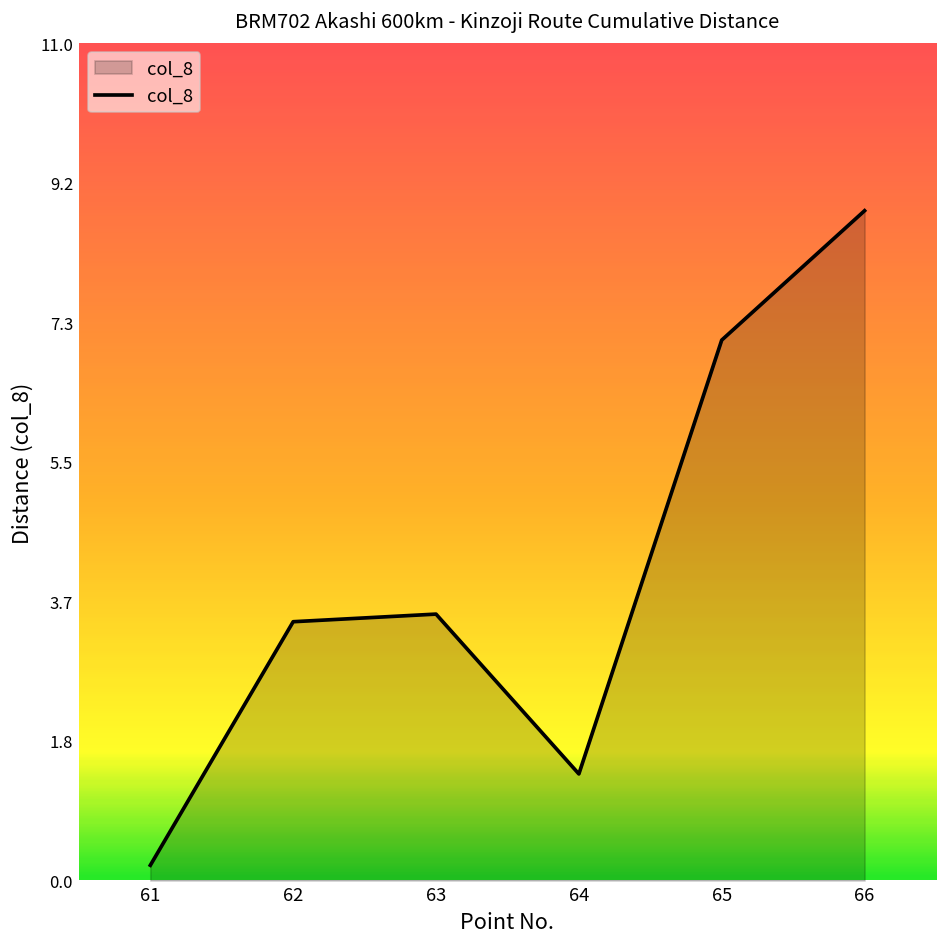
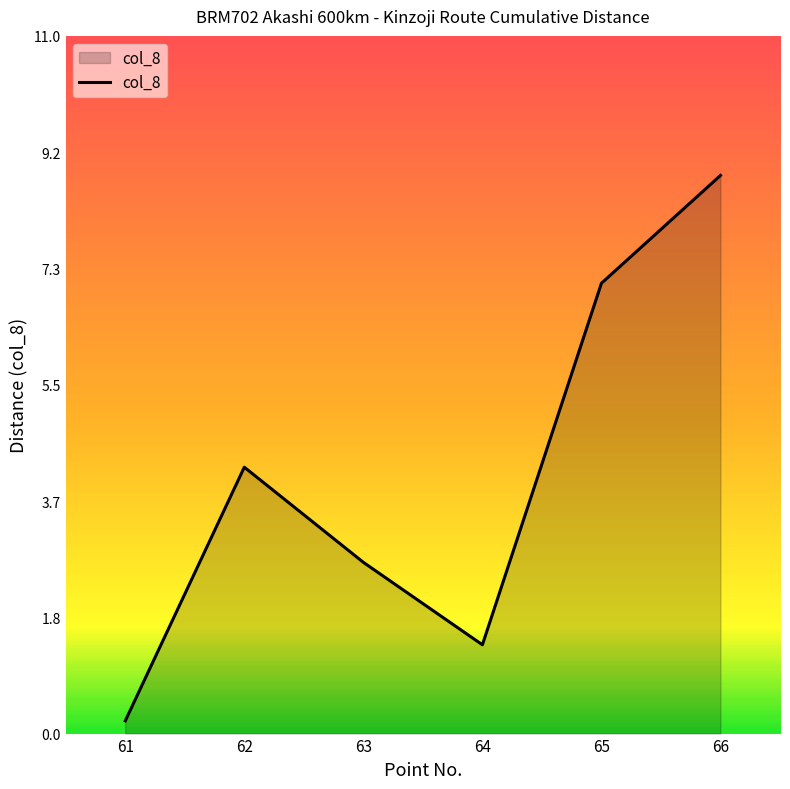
62: 3.4 -> 4.2
63: 3.5 -> 2.7
